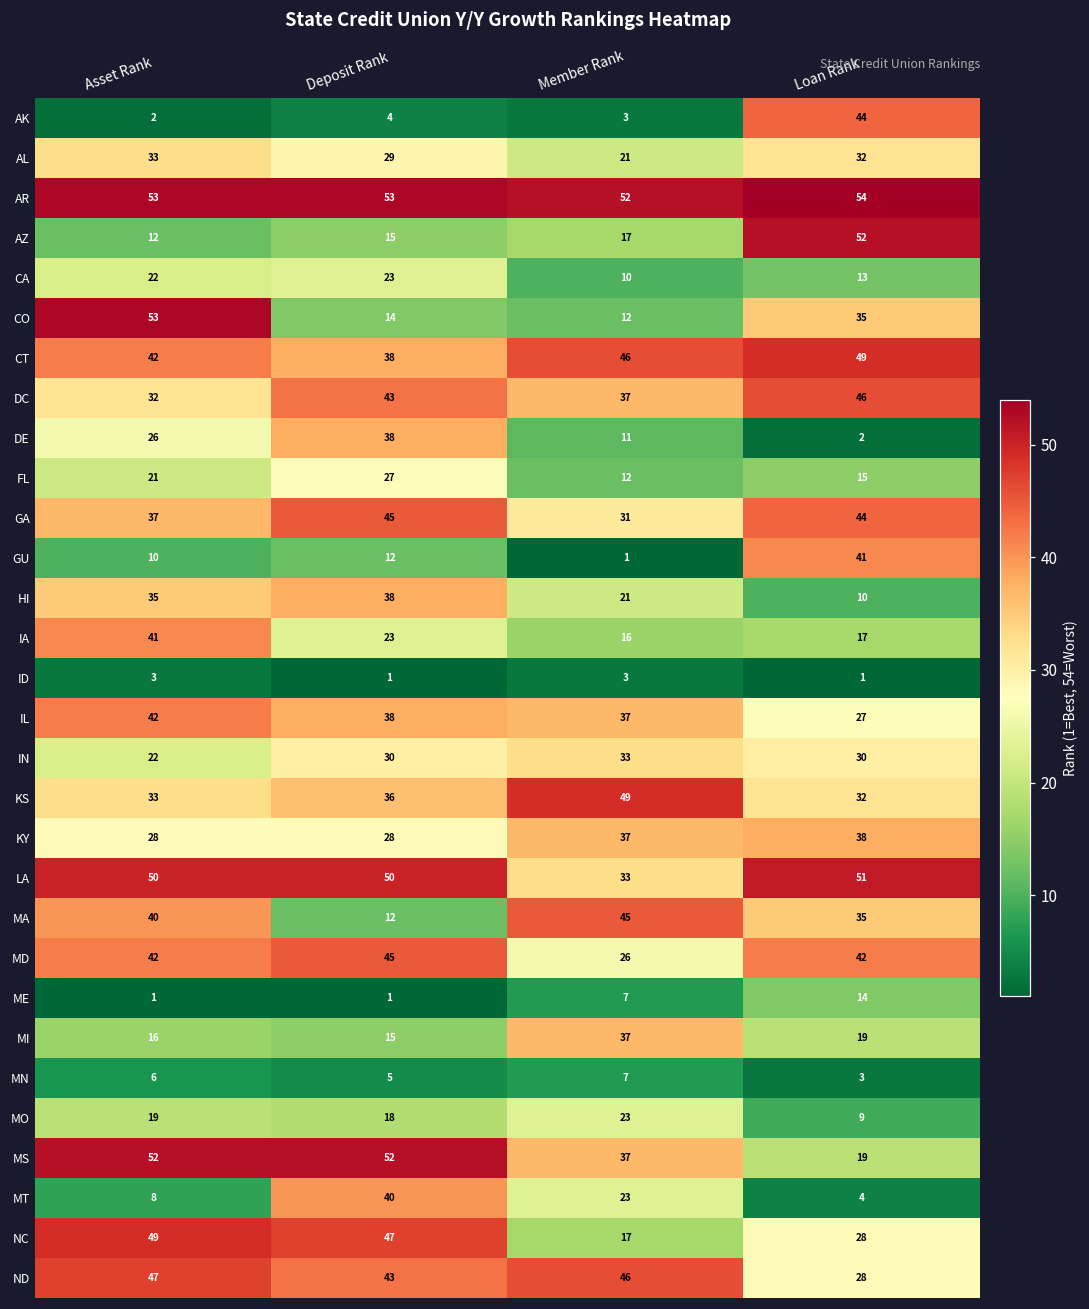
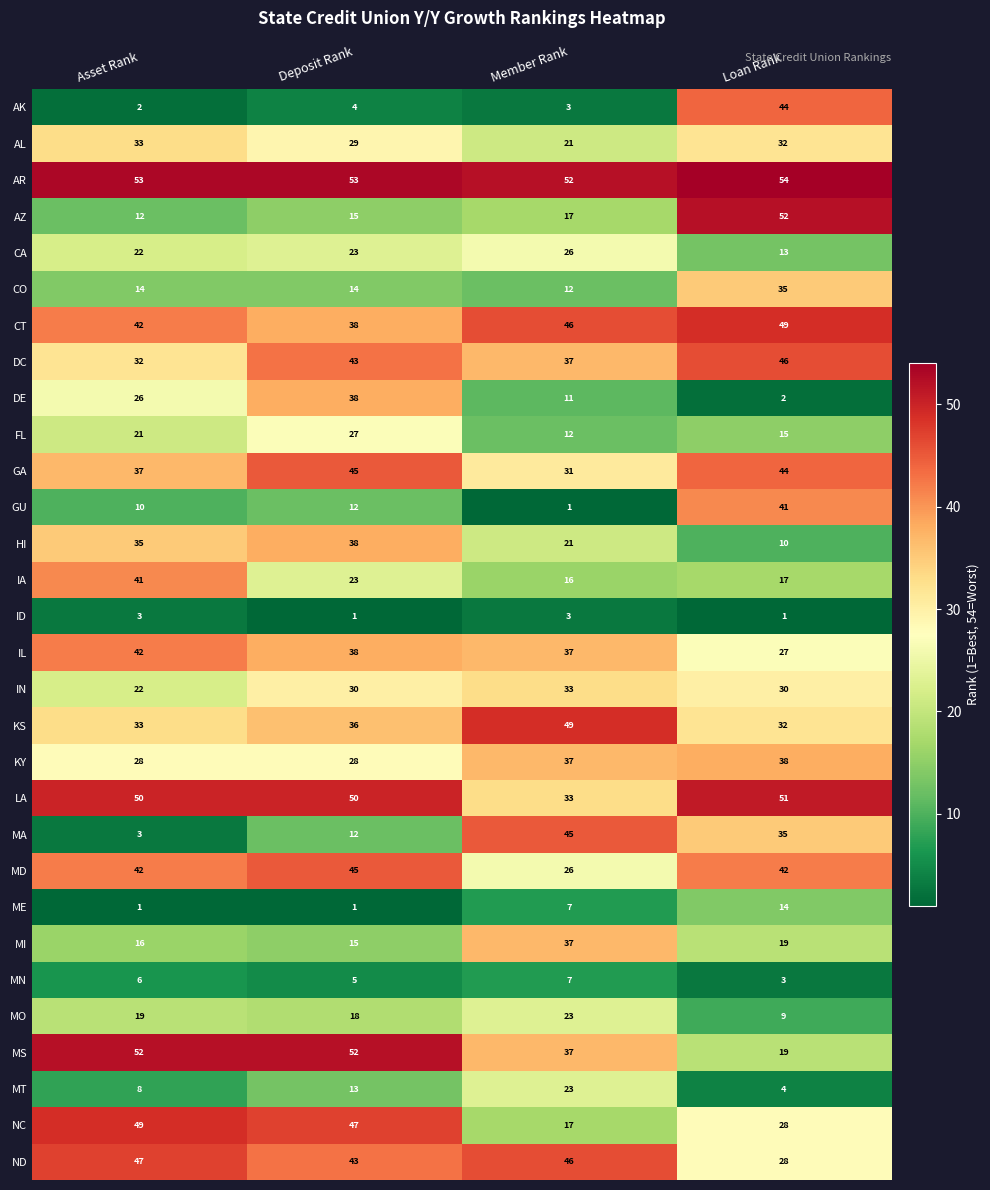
CA, Member Rank: 10 -> 26
CO, Asset Rank: 53 -> 14
MA, Asset Rank: 40 -> 3
MT, Deposit Rank: 40 -> 13
